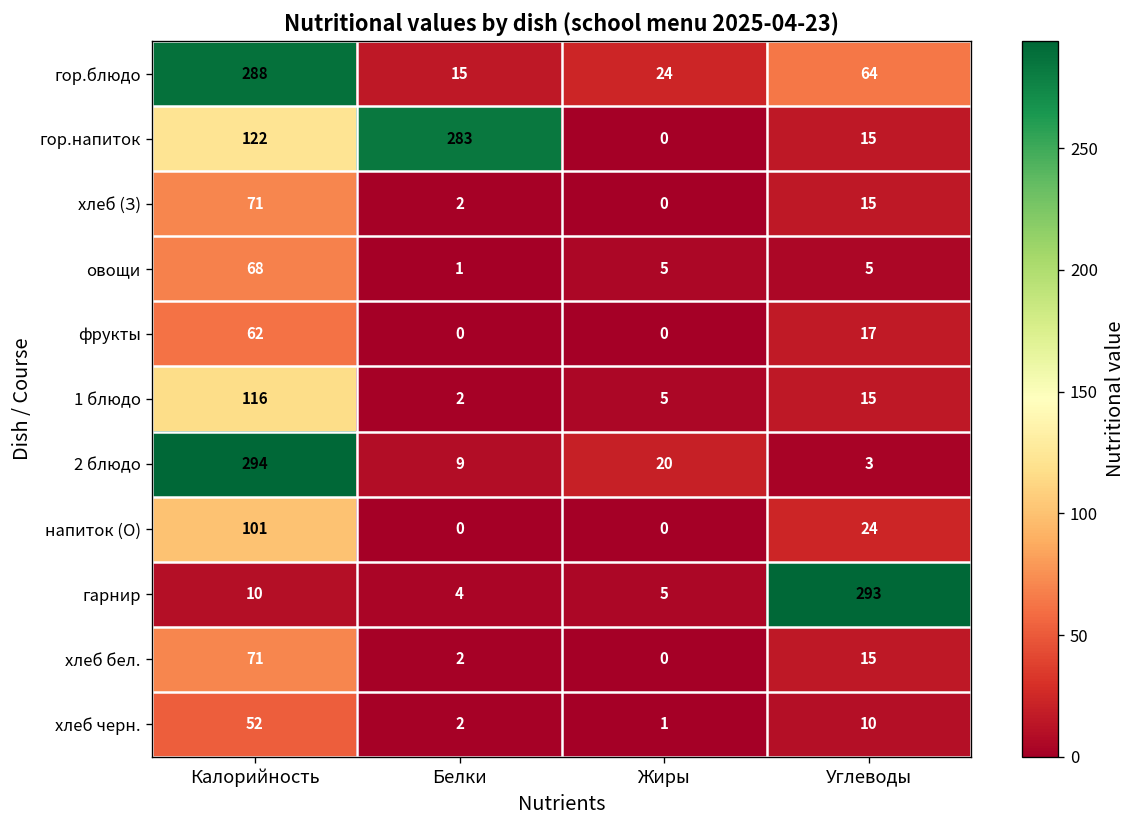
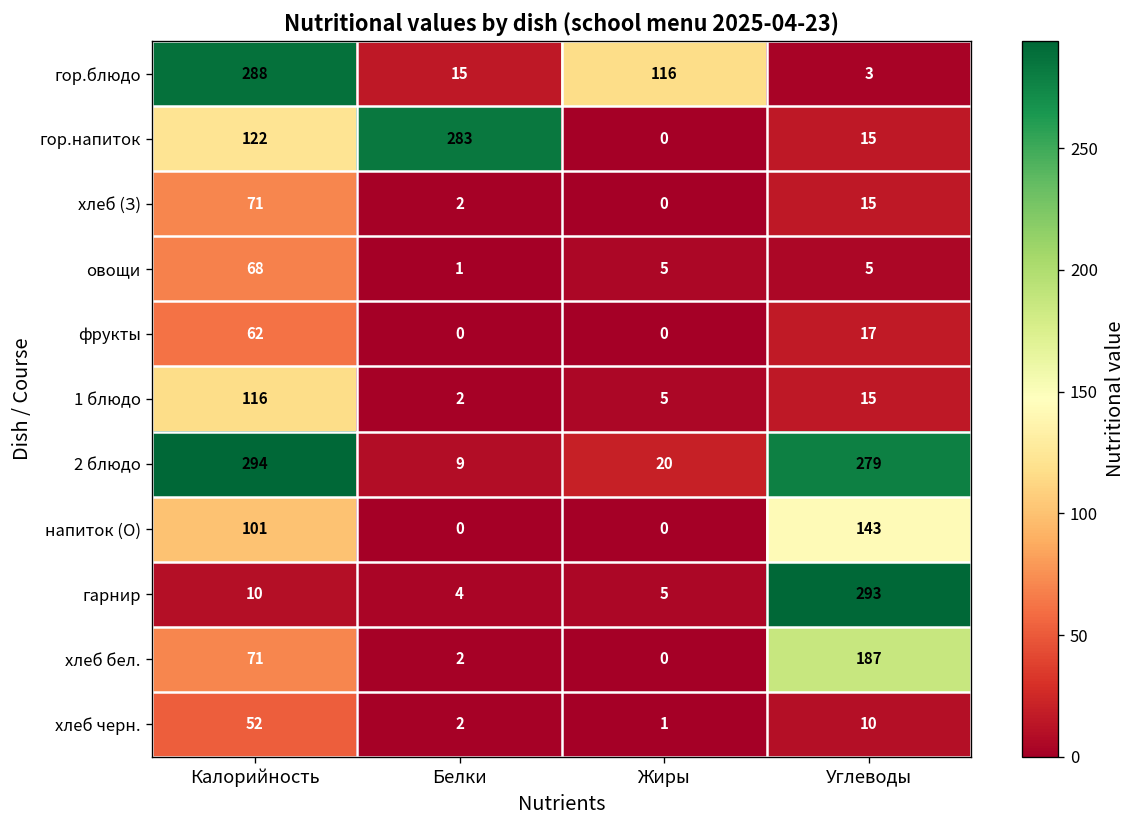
гор.блюдо, Жиры: 24 -> 116
гор.блюдо, Углеводы: 64 -> 3
2 блюдо, Углеводы: 3 -> 279
напиток (О), Углеводы: 24 -> 143
хлеб бел., Углеводы: 15 -> 187
